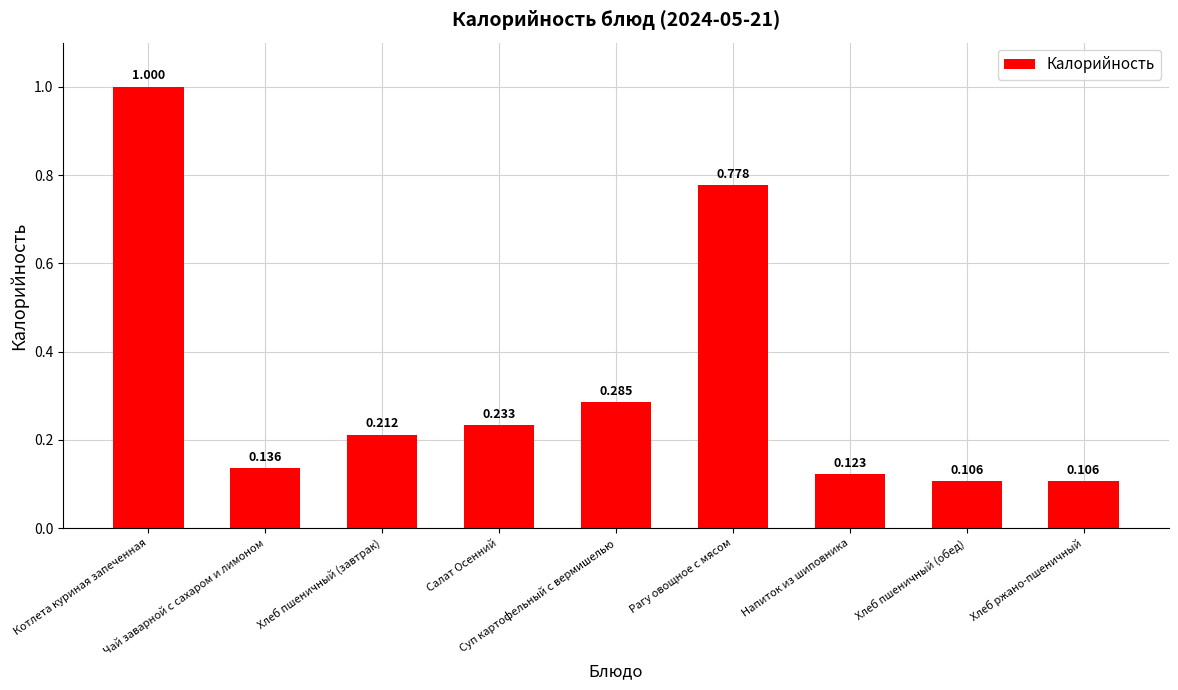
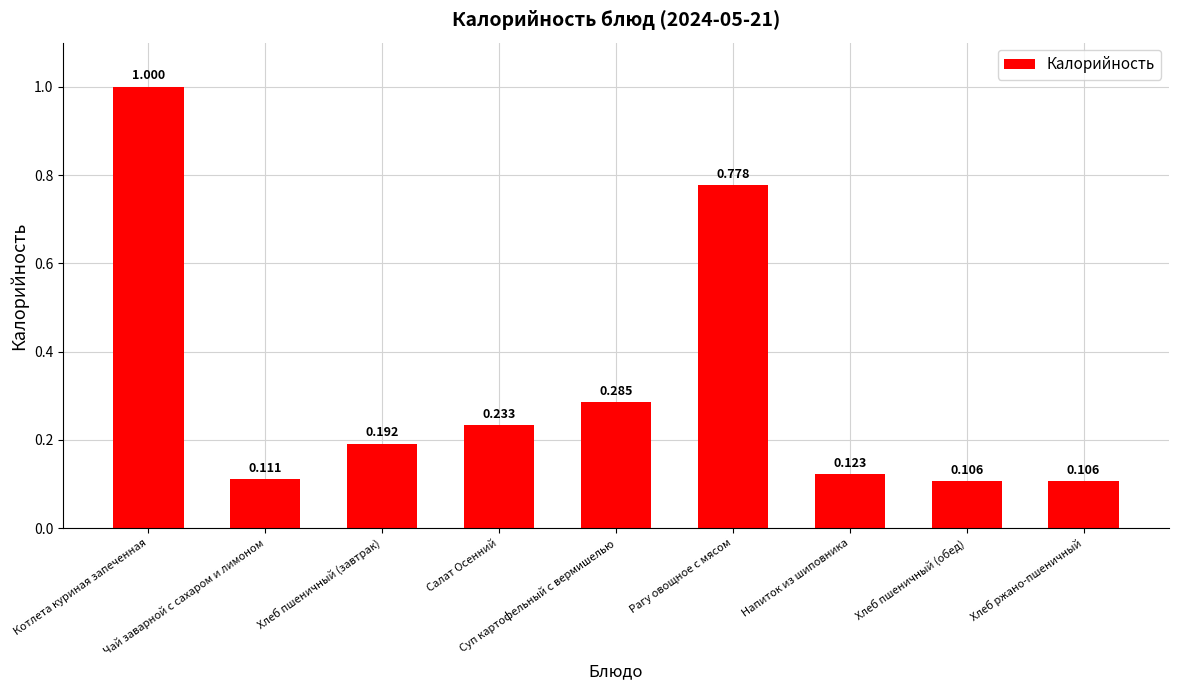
Чай заварной с сахаром и лимоном: 0.136 -> 0.111
Хлеб пшеничный (завтрак): 0.212 -> 0.192
